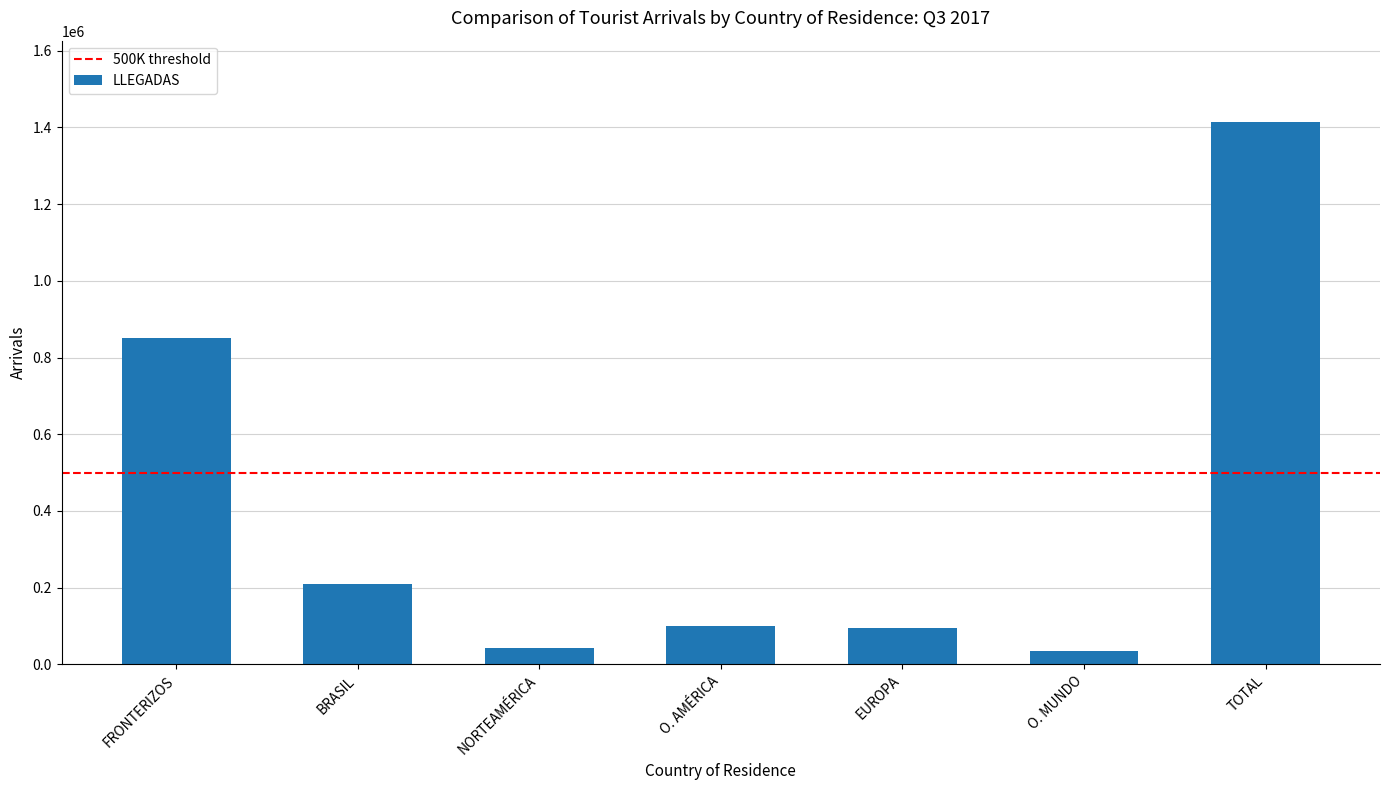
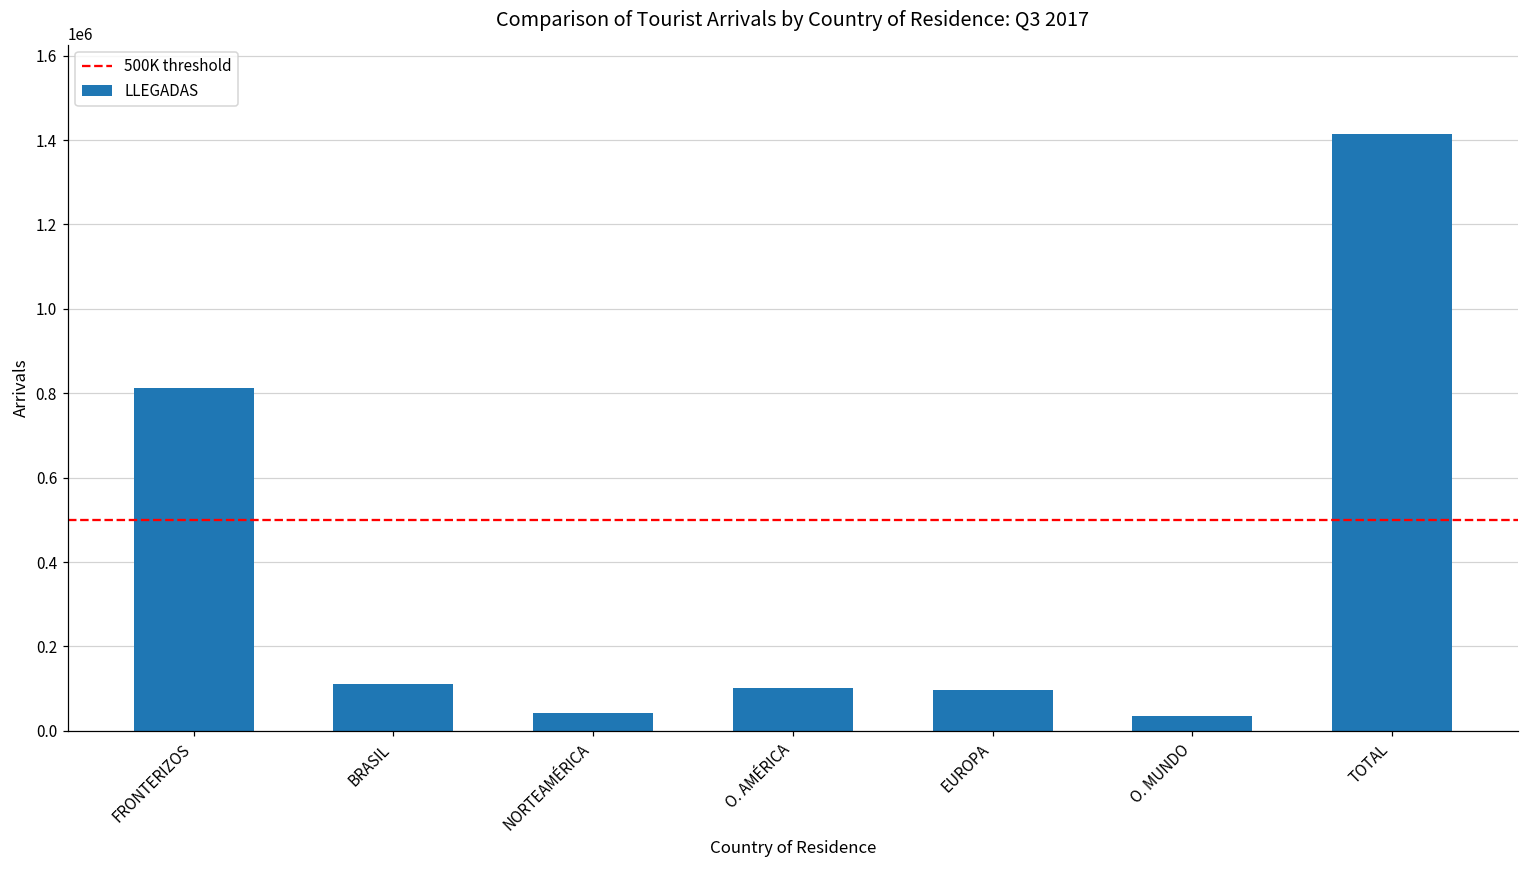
FRONTERIZOS: 850000 -> 810000
BRASIL: 210000 -> 110000
